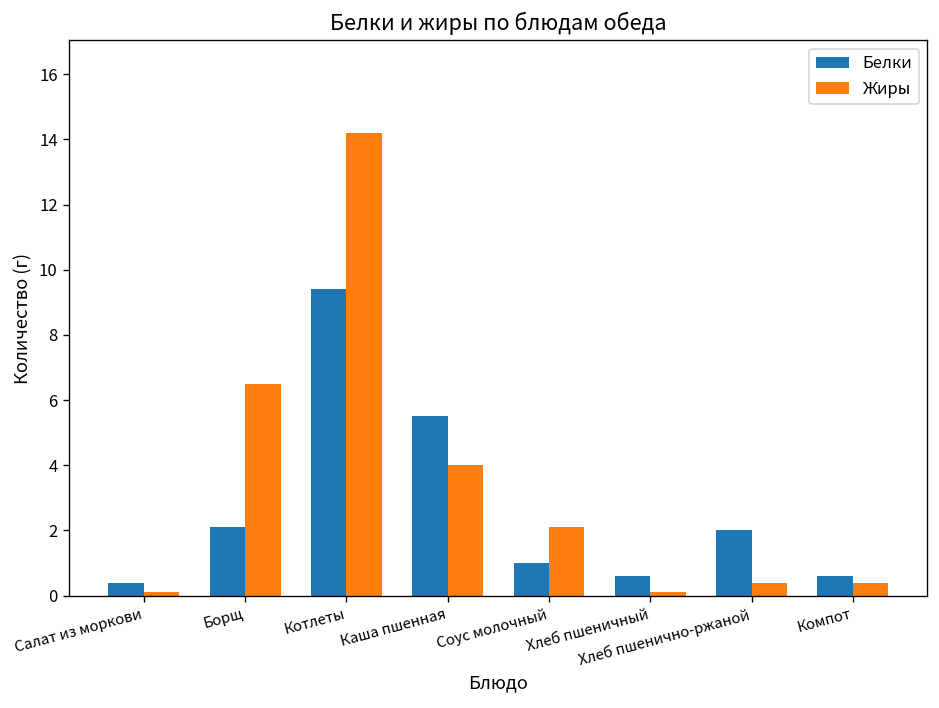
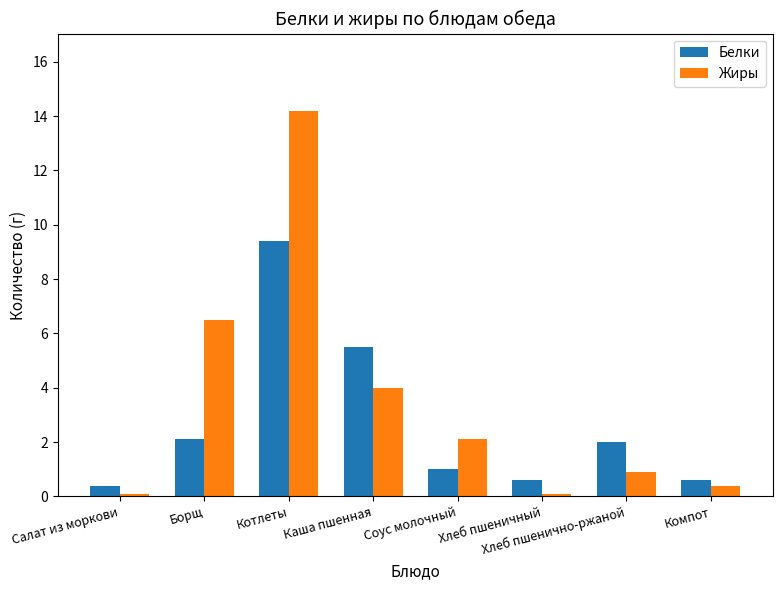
Жиры, Хлеб пшенично-ржаной: 0.4 -> 0.9
